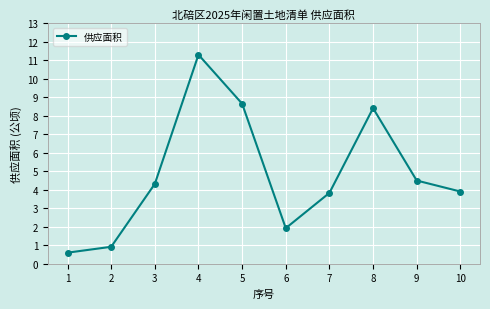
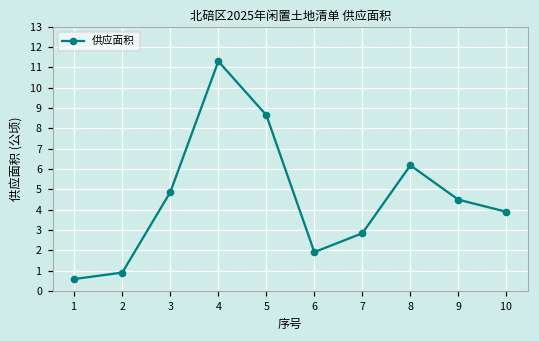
3: 4.3 -> 4.9
7: 3.8 -> 2.8
8: 8.4 -> 6.2
